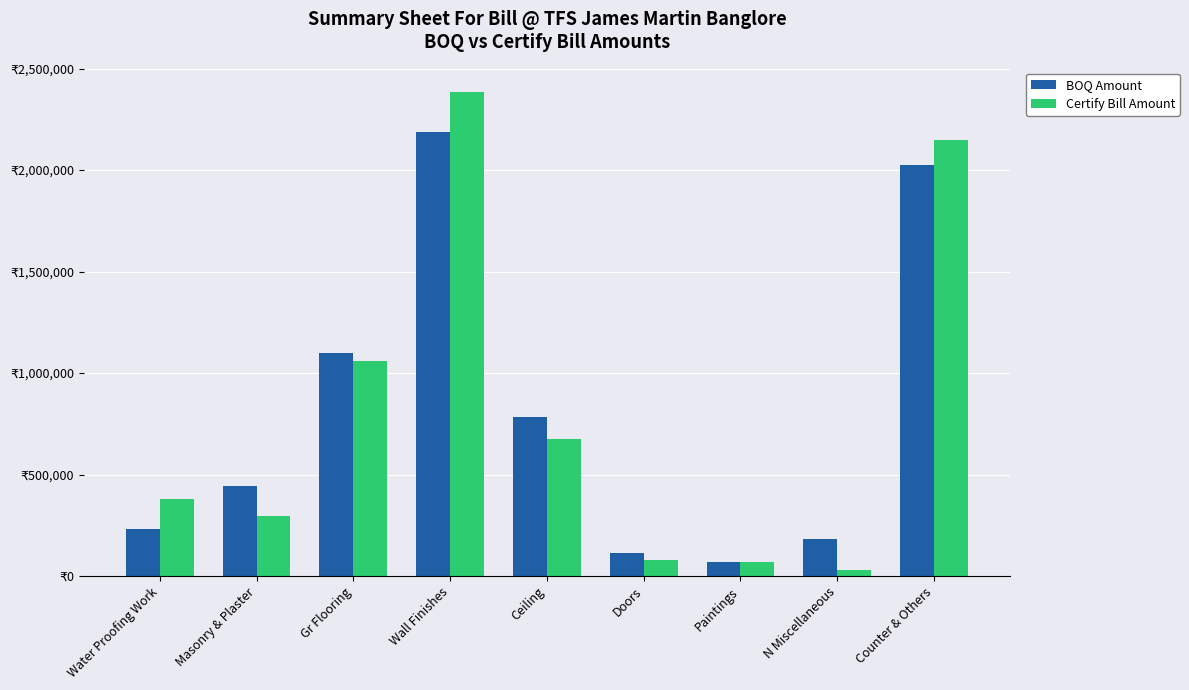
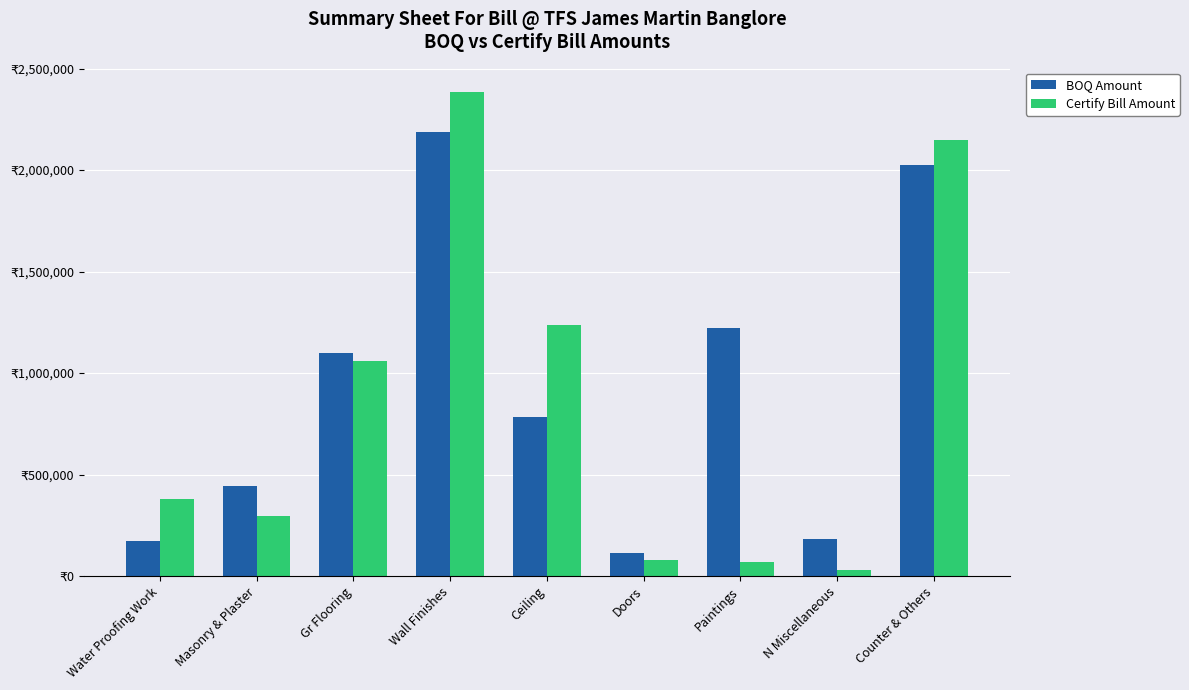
BOQ Amount, Water Proofing Work: ₹230,000 -> ₹170,000
Certify Bill Amount, Ceiling: ₹670,000 -> ₹1,230,000
BOQ Amount, Paintings: ₹70,000 -> ₹1,220,000
